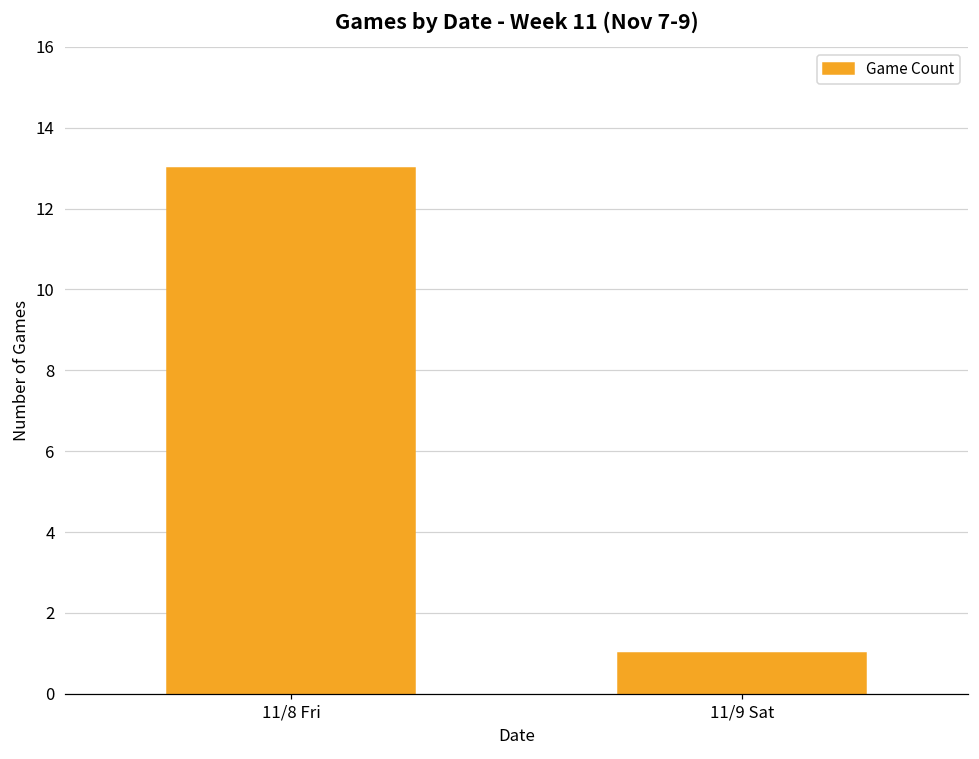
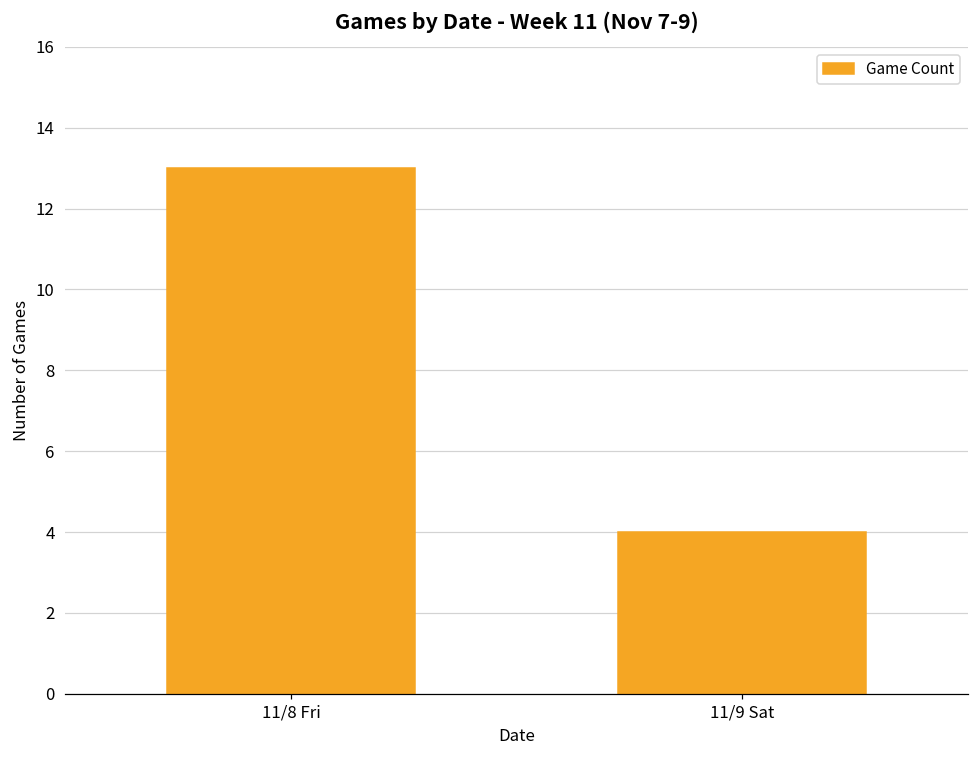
11/9 Sat: 1 -> 4
